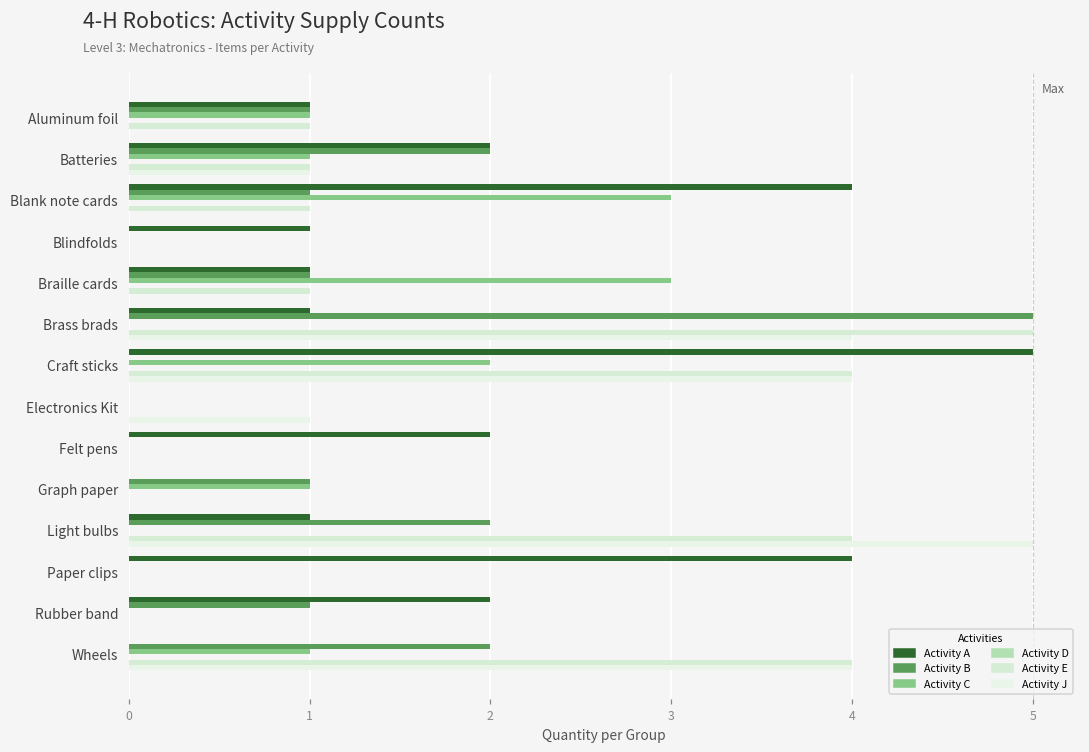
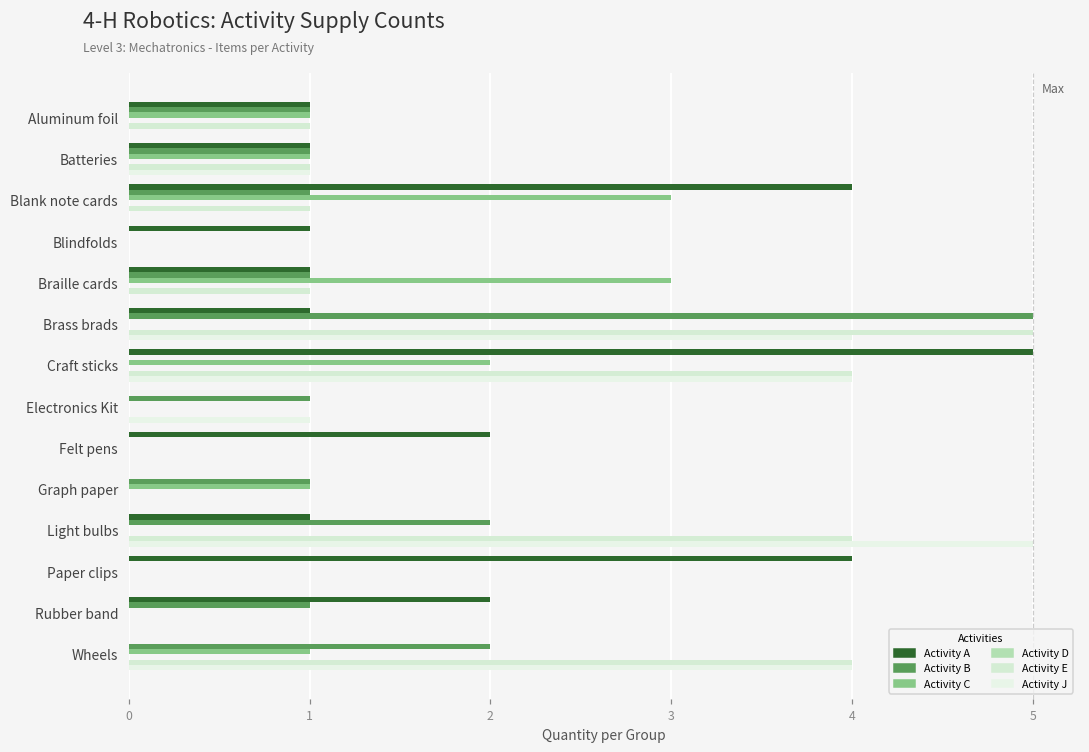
Activity A, Batteries: 2 -> 1
Activity B, Batteries: 2 -> 1
Activity B, Electronics Kit: 0 -> 1
